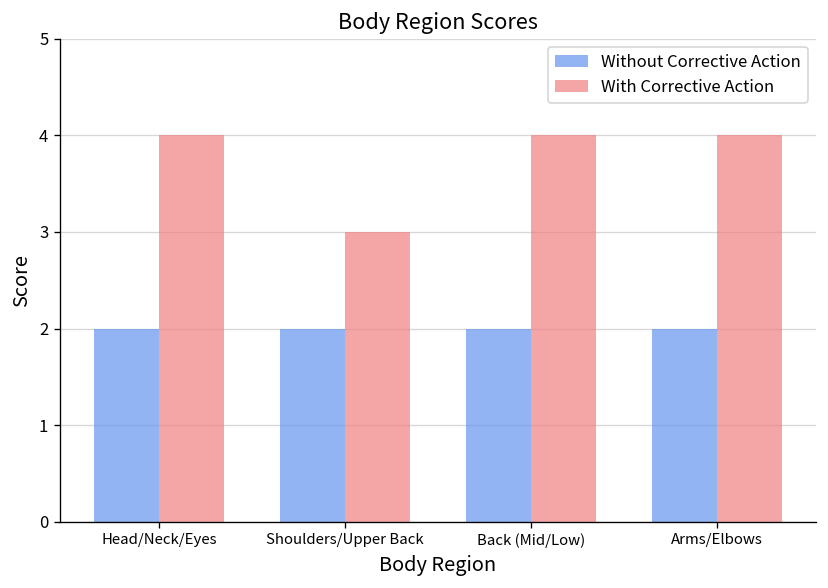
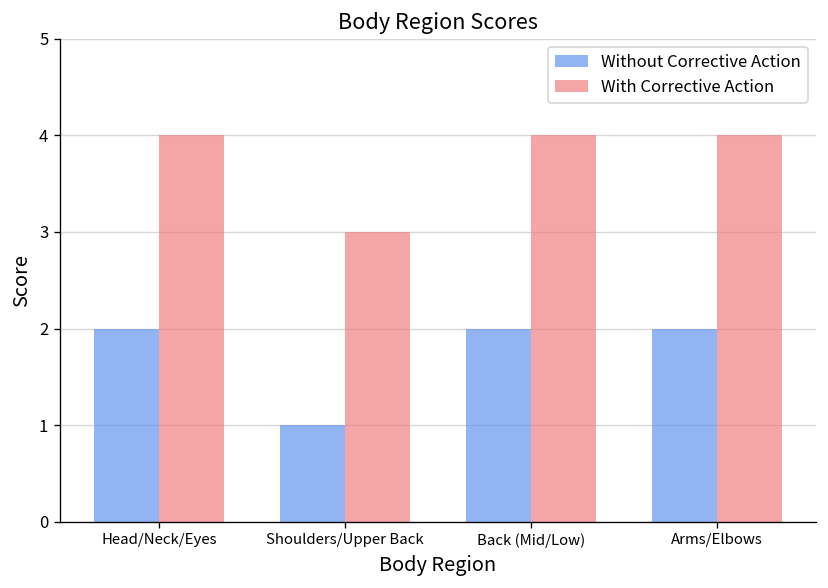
Without Corrective Action, Shoulders/Upper Back: 2 -> 1
